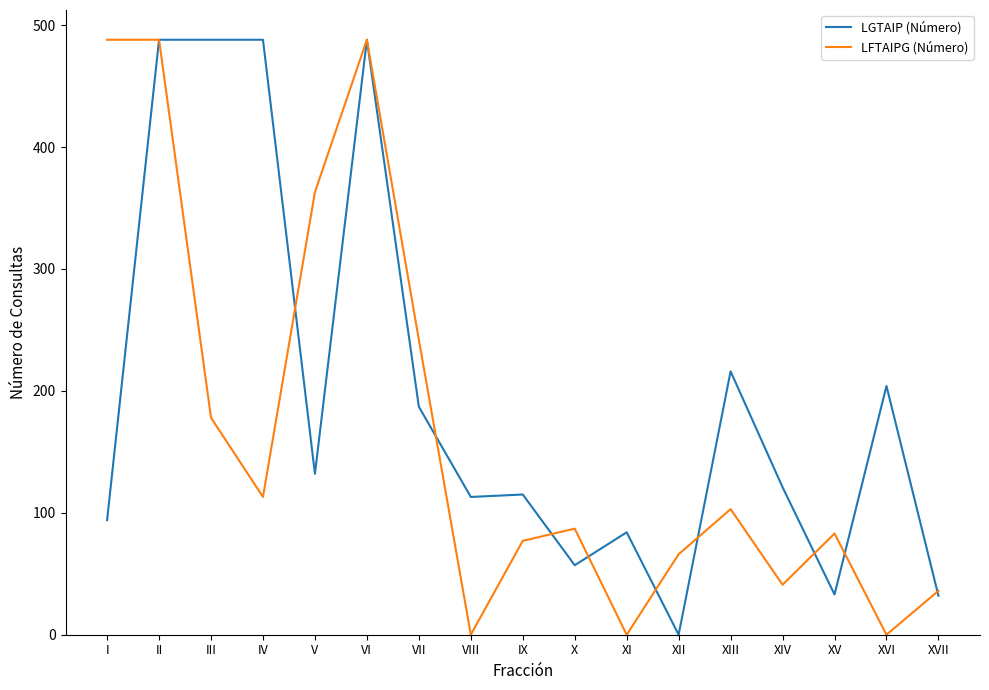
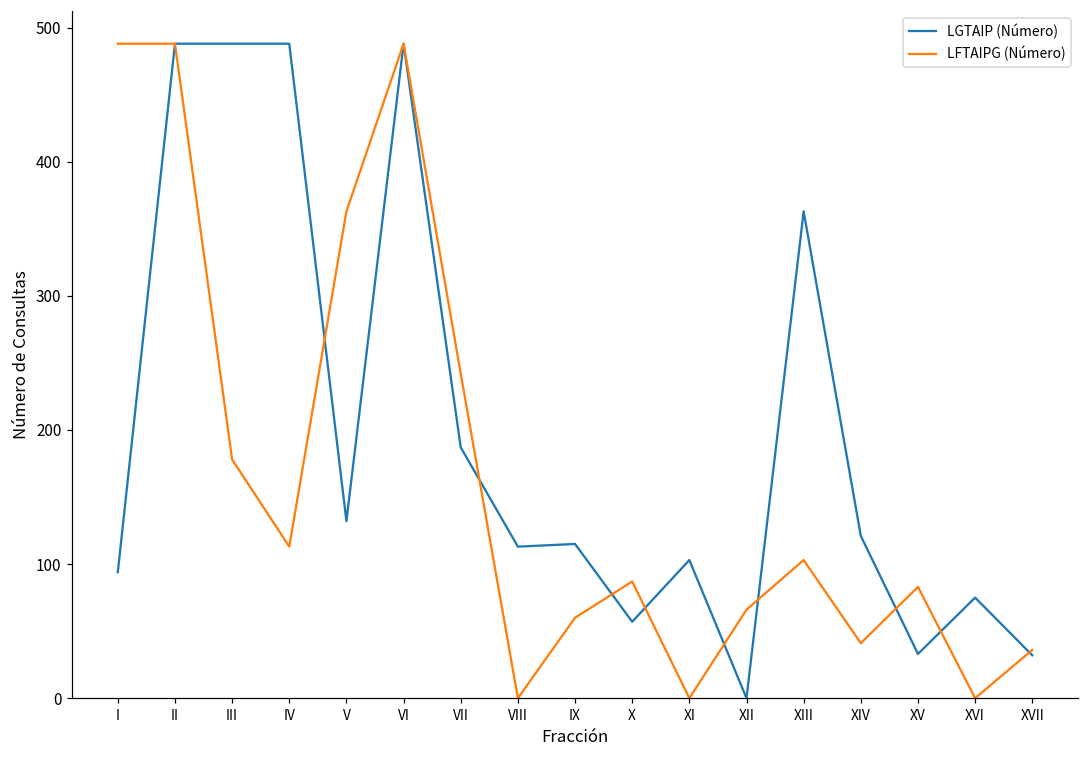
LFTAIPG (Número), IX: 77 -> 60
LGTAIP (Número), XI: 84 -> 103
LGTAIP (Número), XIII: 216 -> 363
LGTAIP (Número), XVI: 204 -> 75
